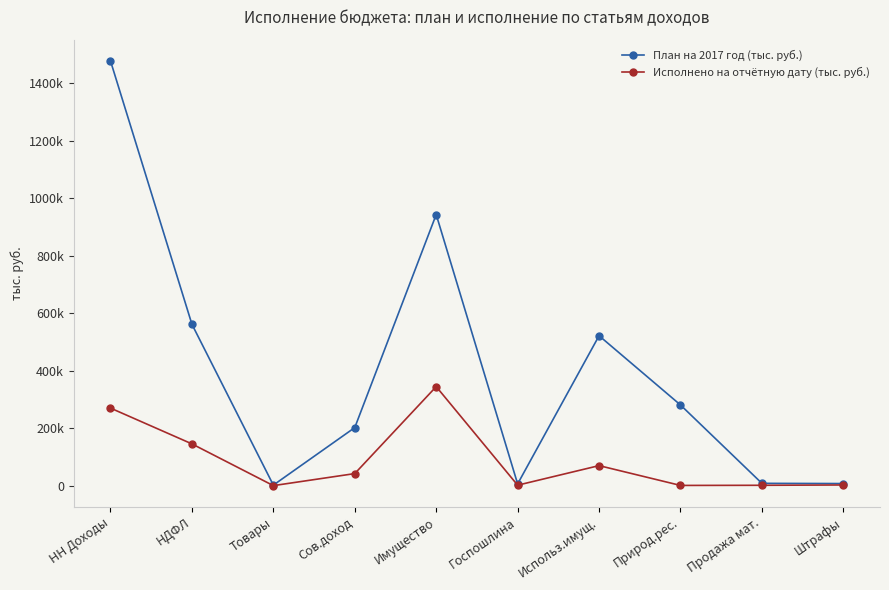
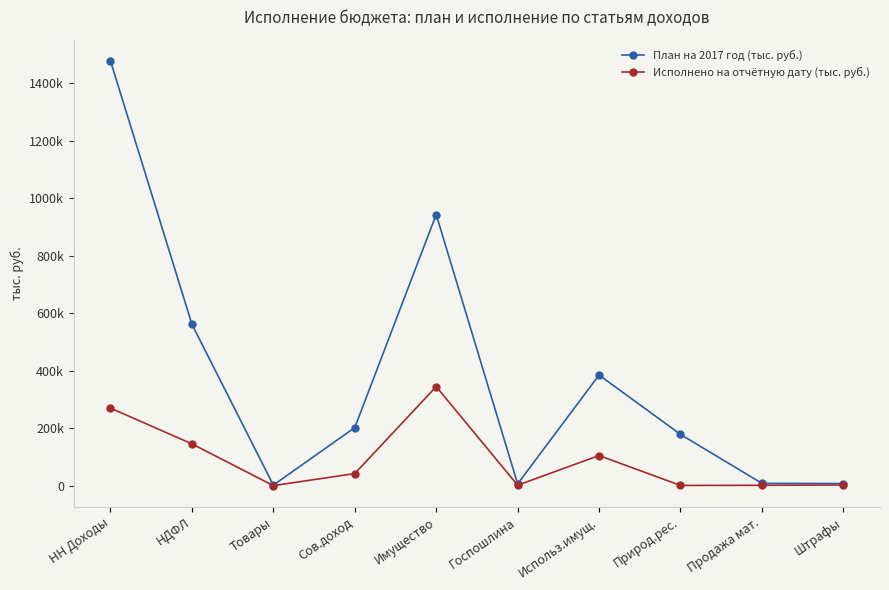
План на 2017 год (тыс. руб.), Использ.имущ.: 520000 -> 390000
Исполнено на отчётную дату (тыс. руб.), Использ.имущ.: 70000 -> 110000
План на 2017 год (тыс. руб.), Природ.рес.: 280000 -> 180000
